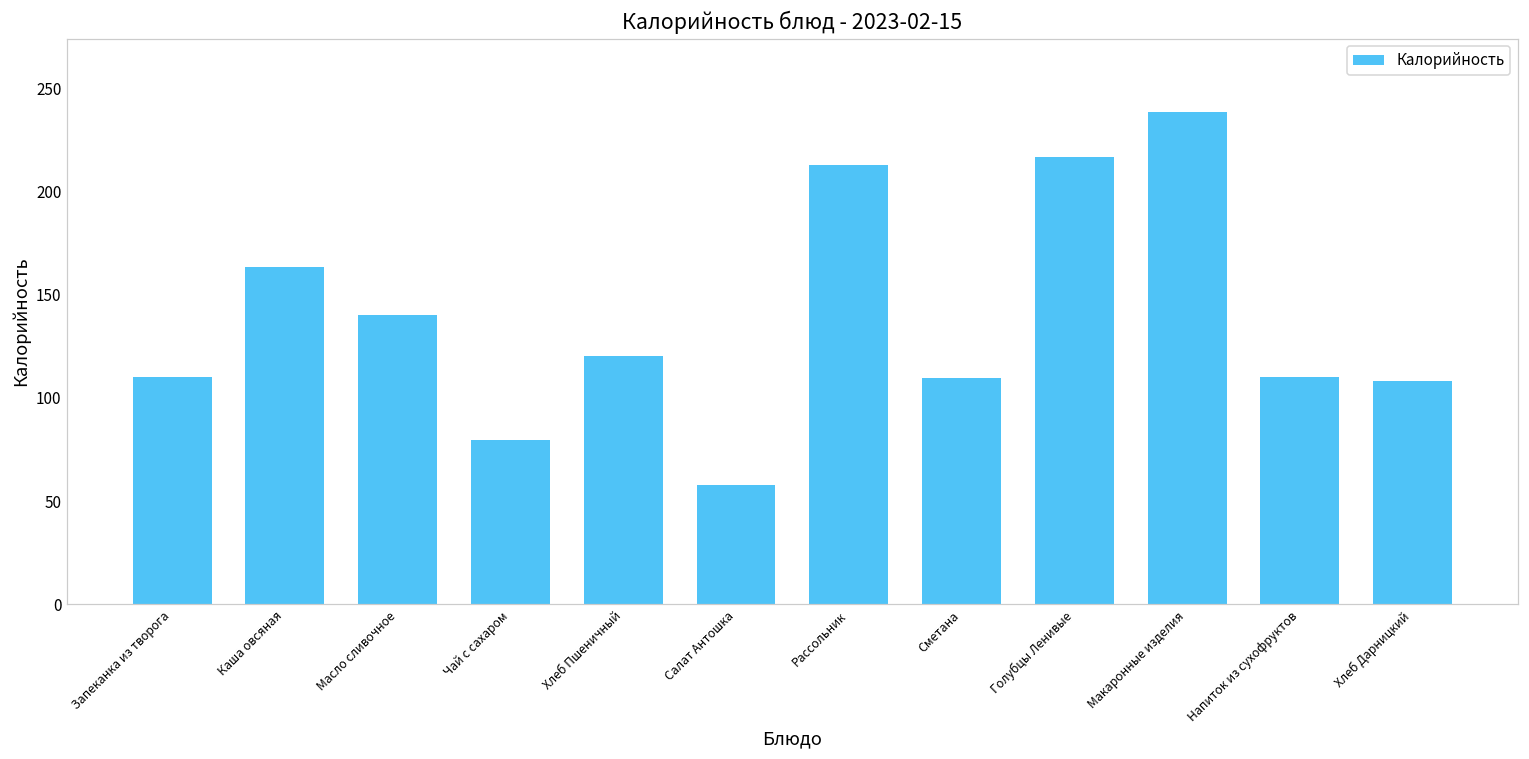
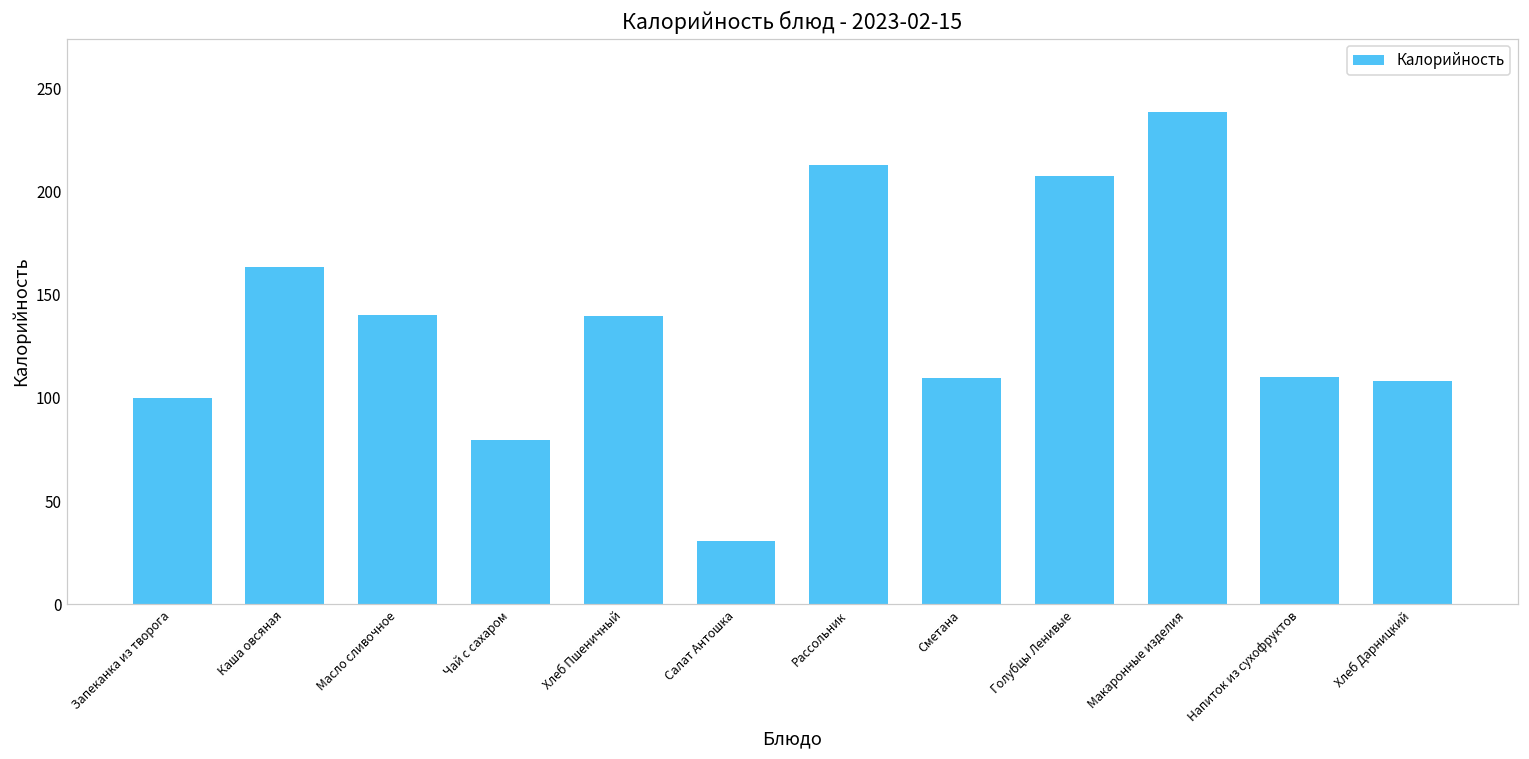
Запеканка из творога: 110 -> 100
Хлеб Пшеничный: 121 -> 140
Салат Антошка: 58 -> 31
Голубцы Ленивые: 217 -> 208
